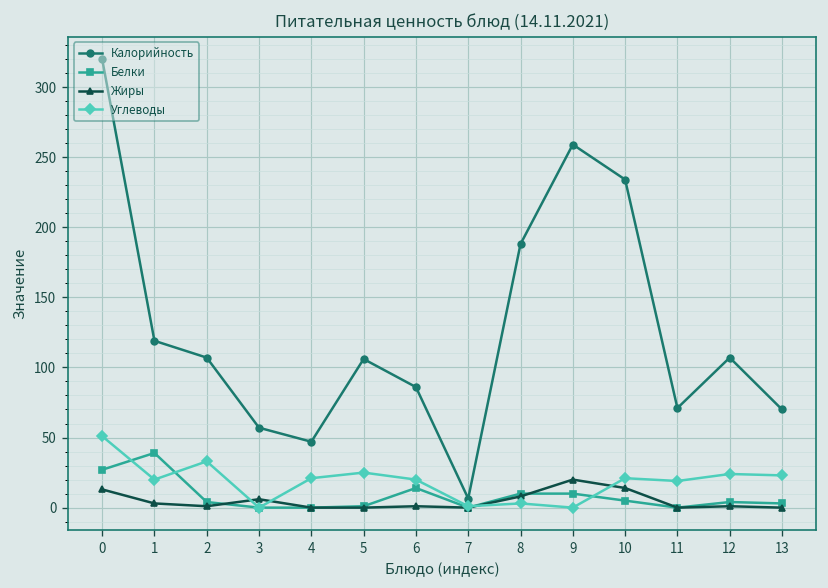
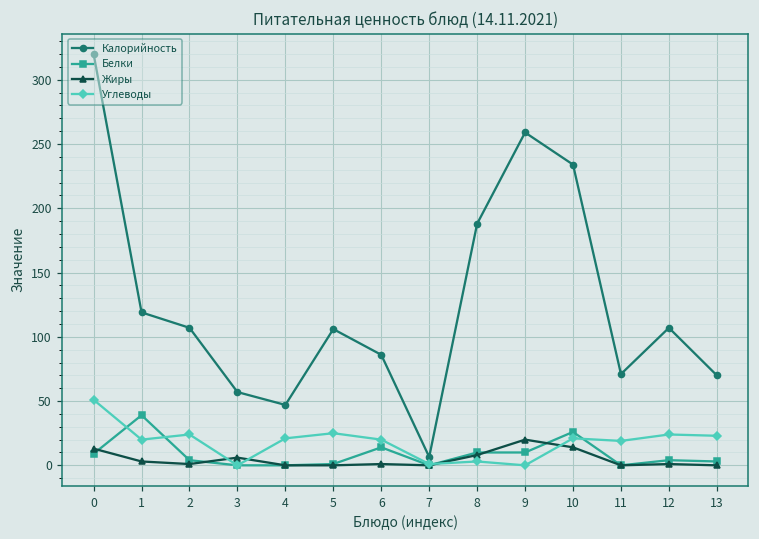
Белки, 0: 27 -> 9
Углеводы, 2: 33 -> 24
Белки, 10: 5 -> 26
